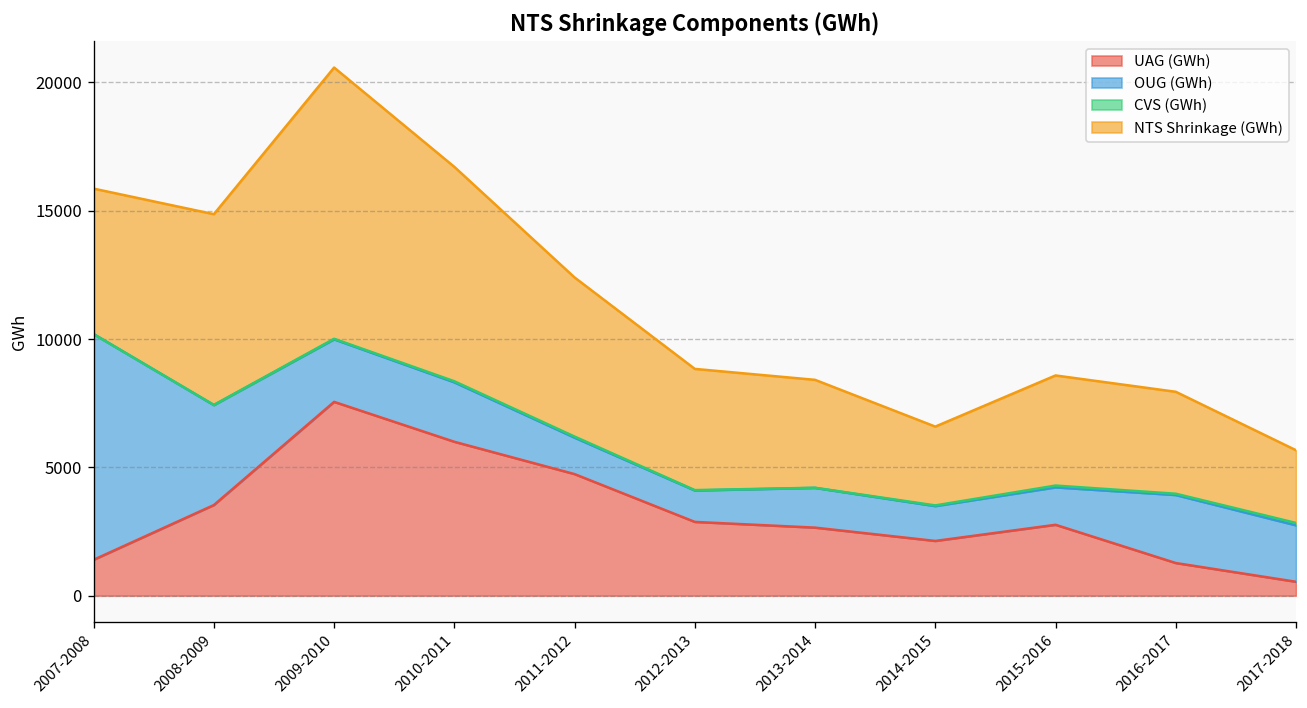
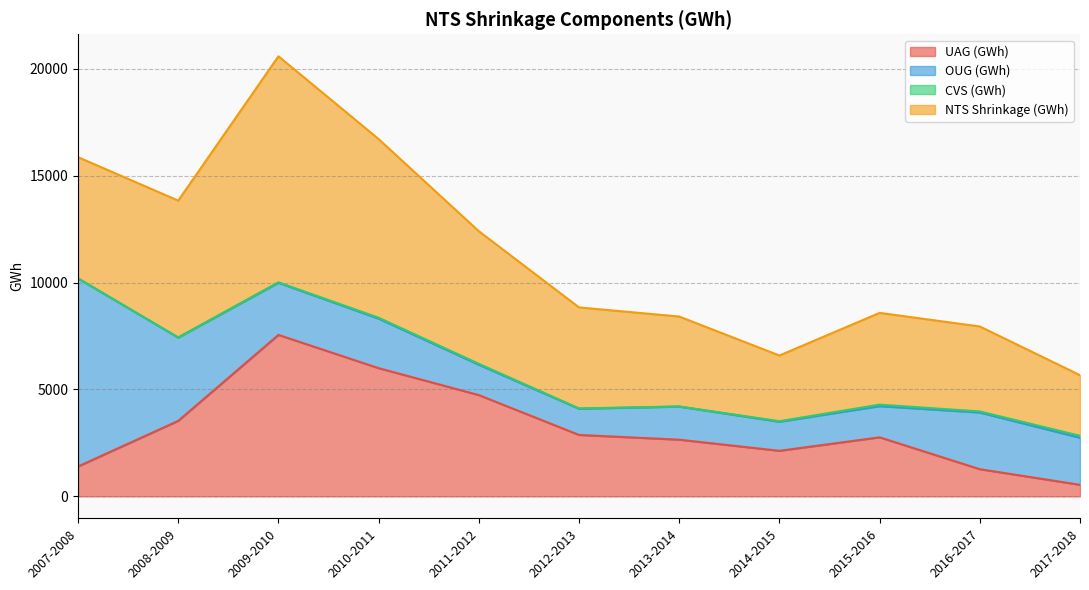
NTS Shrinkage (GWh), 2008-2009: 7400 -> 6400
